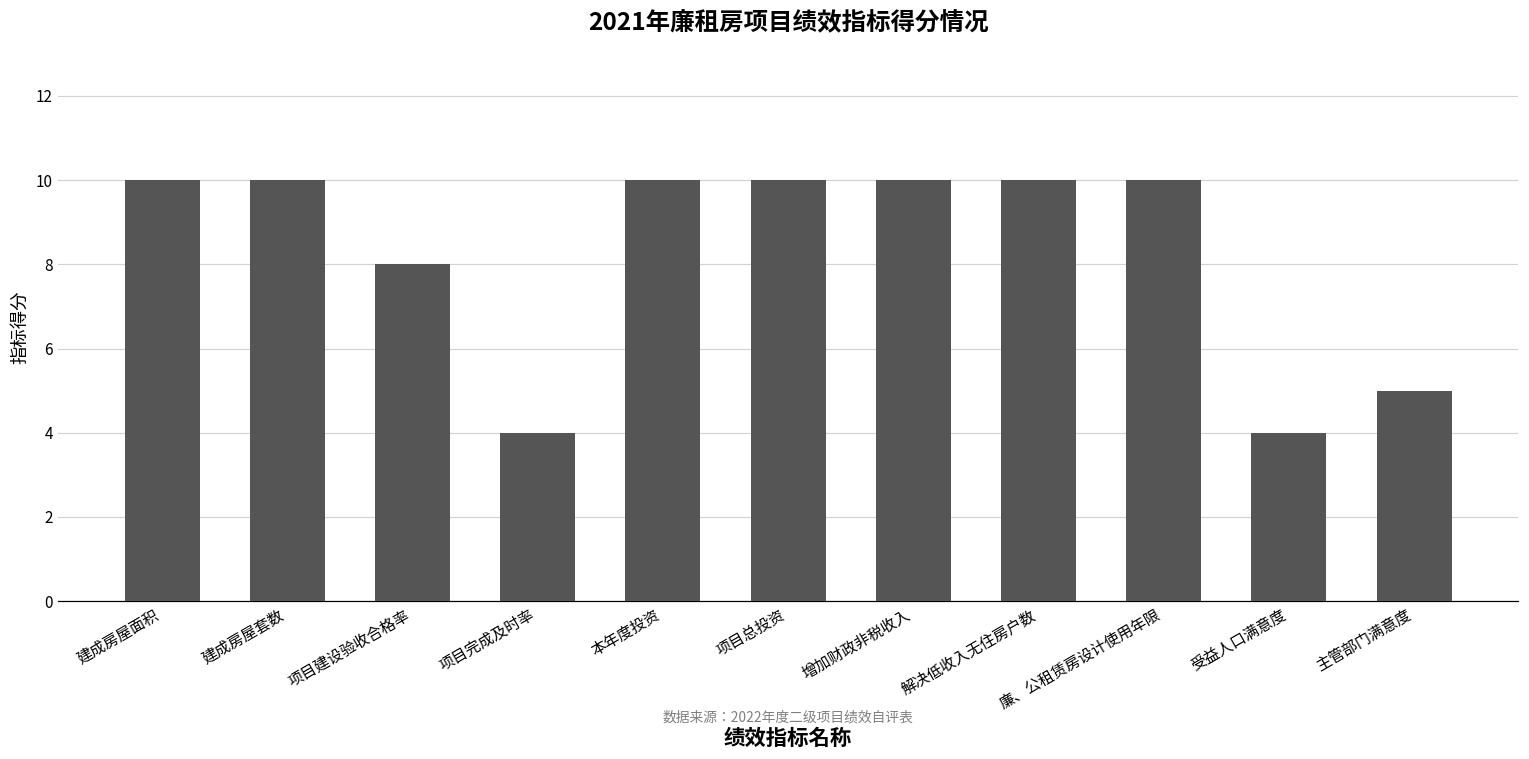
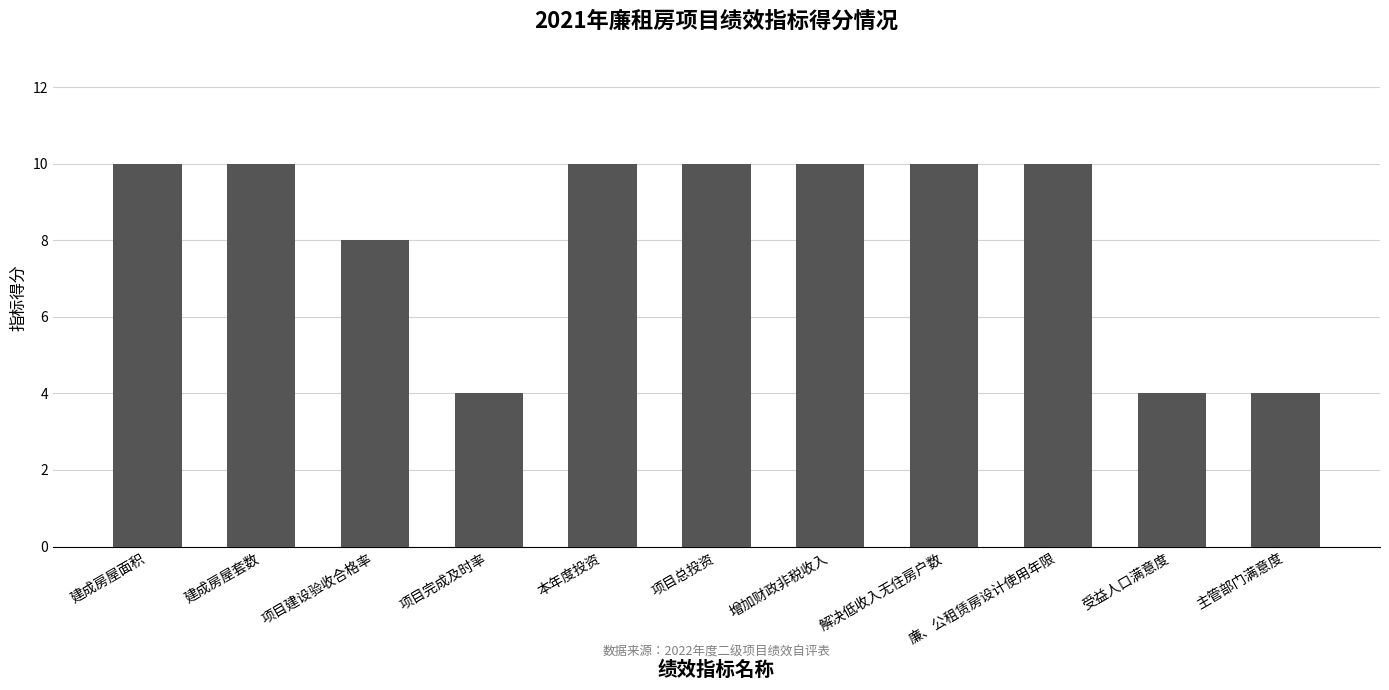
主管部门满意度: 5 -> 4
